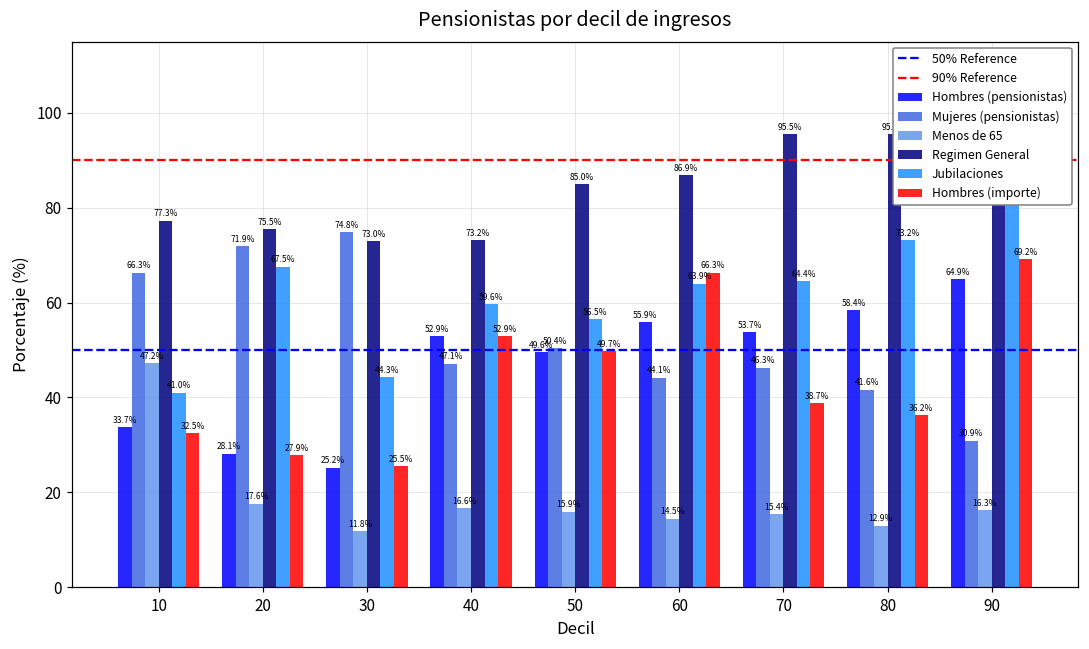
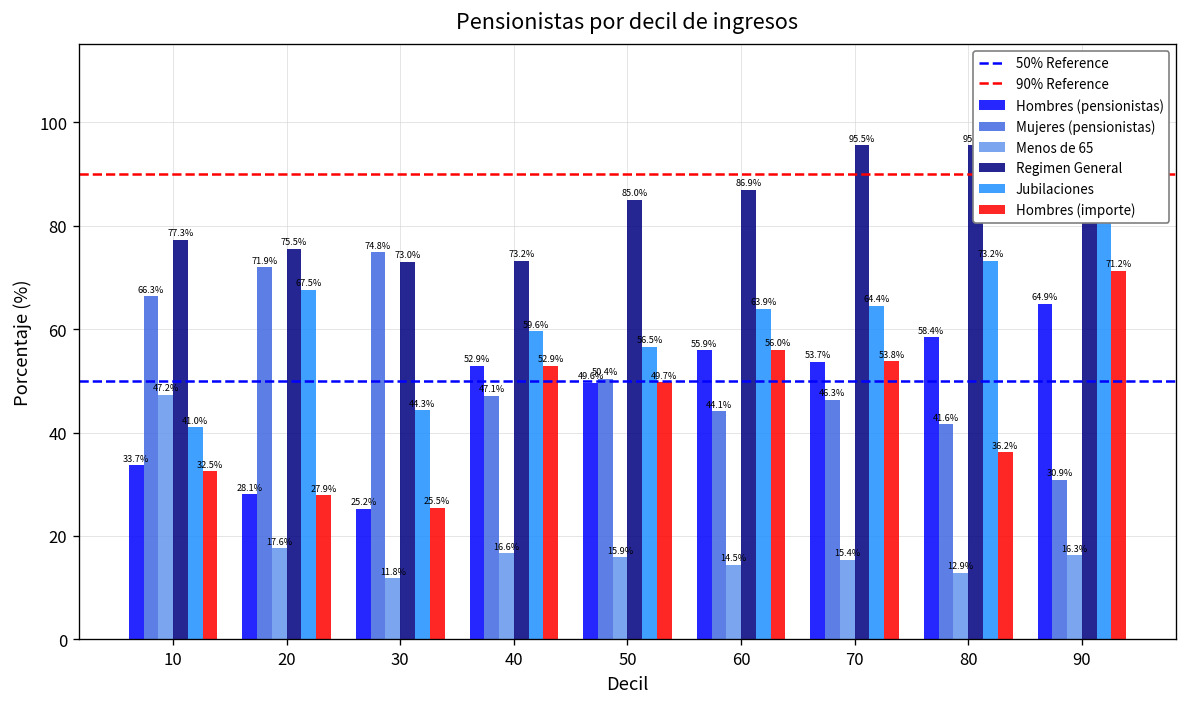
Hombres (importe), 60: 66.3% -> 56.0%
Hombres (importe), 70: 38.7% -> 53.8%
Hombres (importe), 90: 69.2% -> 71.2%
